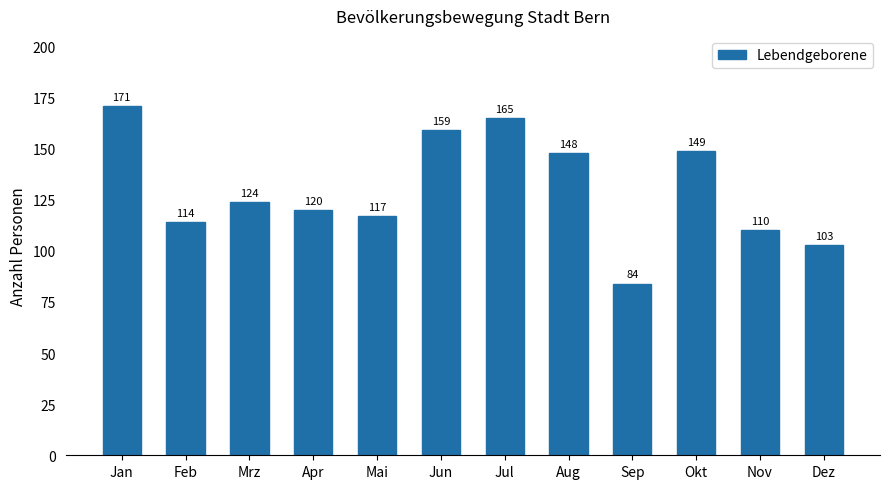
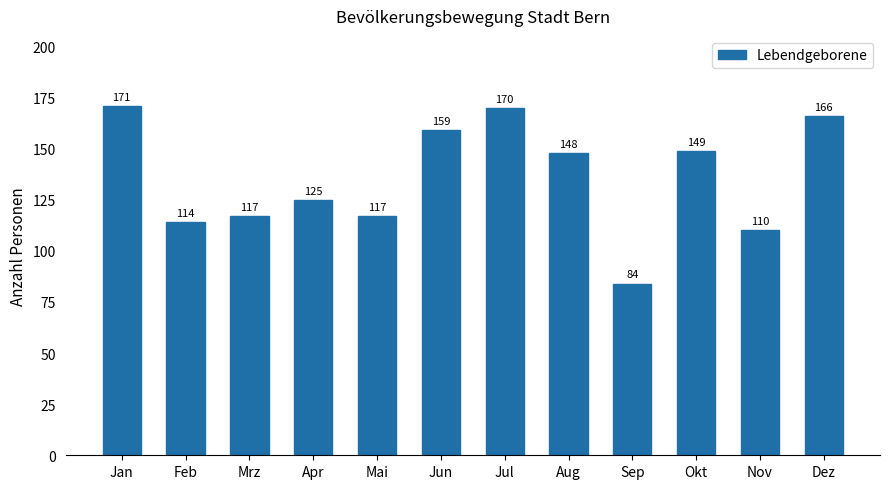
Mrz: 124 -> 117
Apr: 120 -> 125
Jul: 165 -> 170
Dez: 103 -> 166
